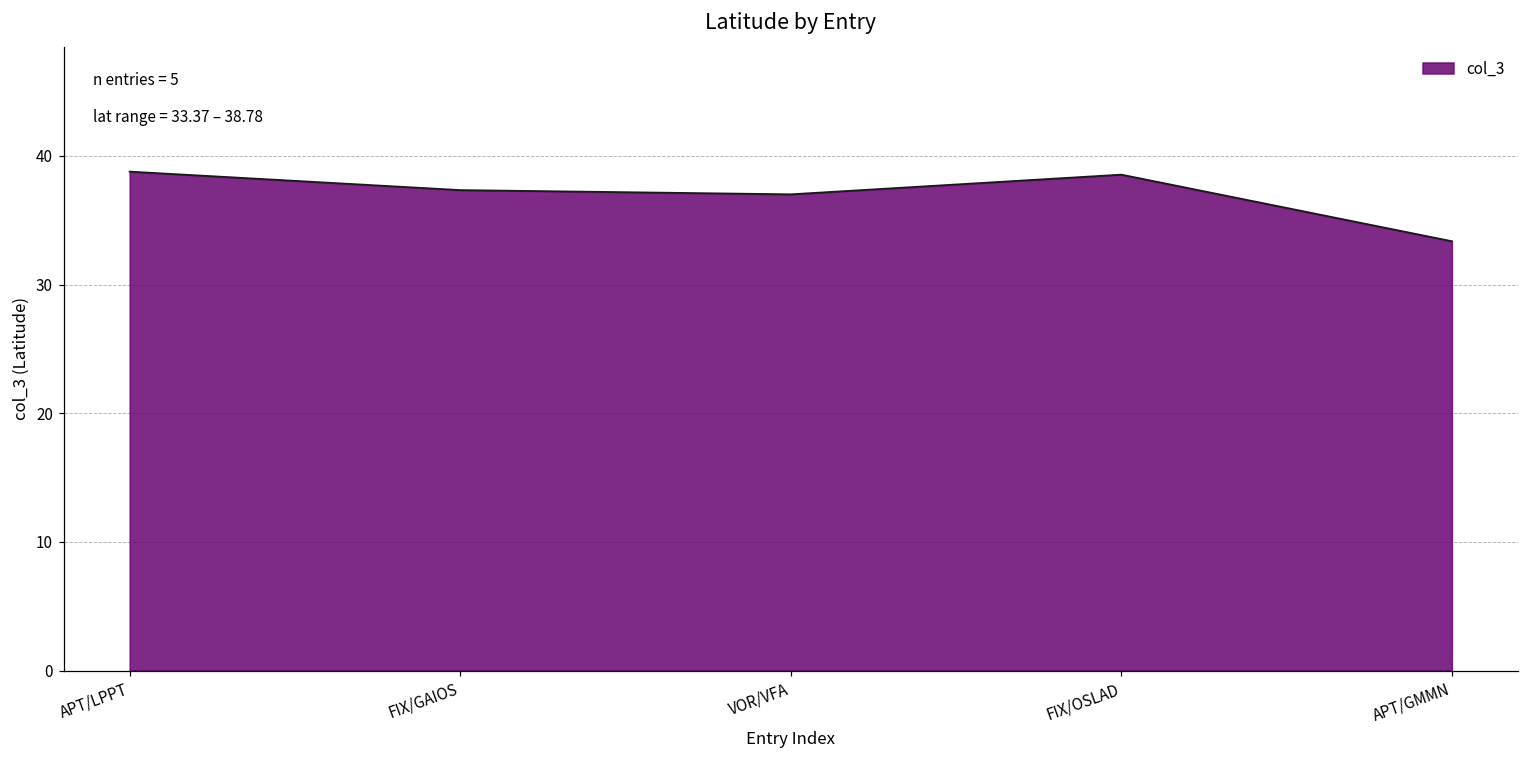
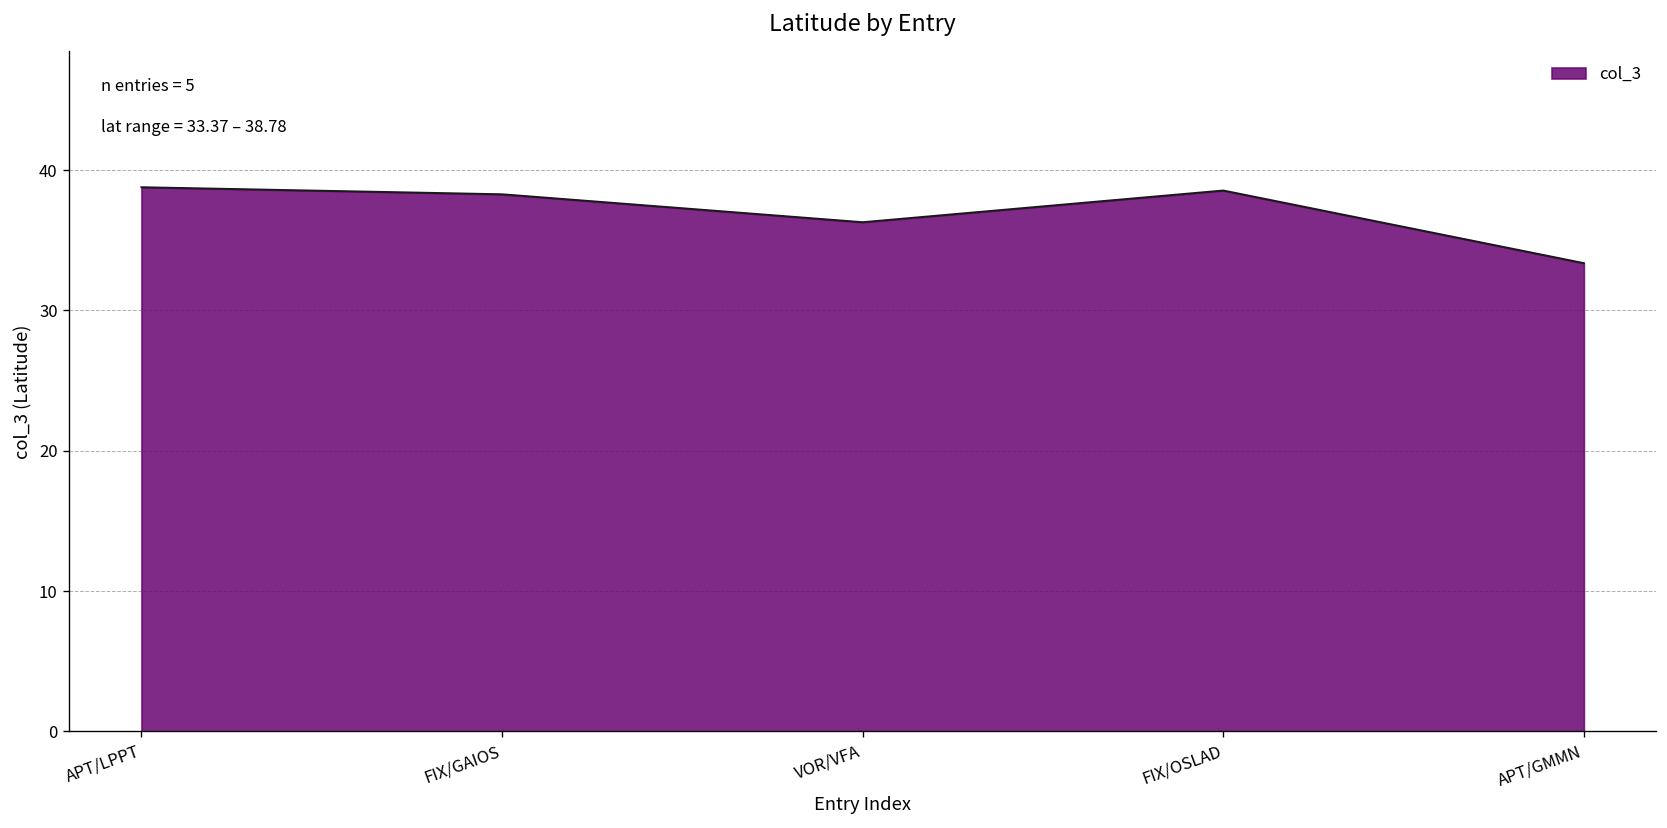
FIX/GAIOS: 37.3 -> 38.3
VOR/VFA: 37.0 -> 36.3
